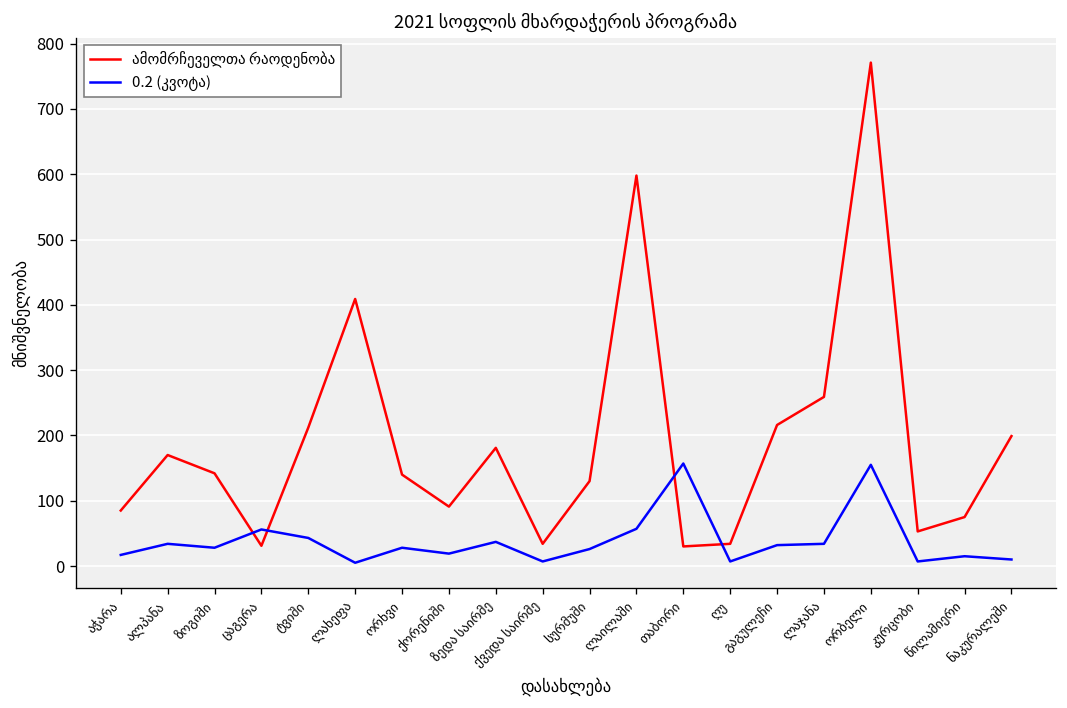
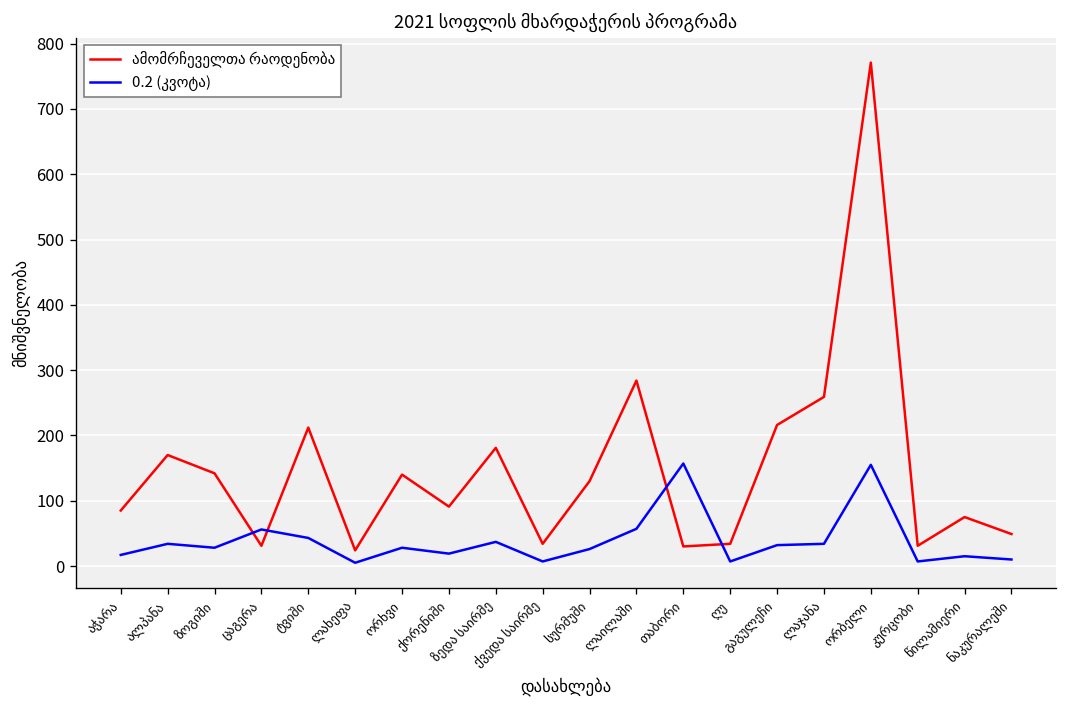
ამომრჩეველთა რაოდენობა, ლახეფა: 410 -> 20
ამომრჩეველთა რაოდენობა, ლაილაში: 600 -> 280
ამომრჩეველთა რაოდენობა, კურცობი: 50 -> 30
ამომრჩეველთა რაოდენობა, ნაკურალეში: 200 -> 50
